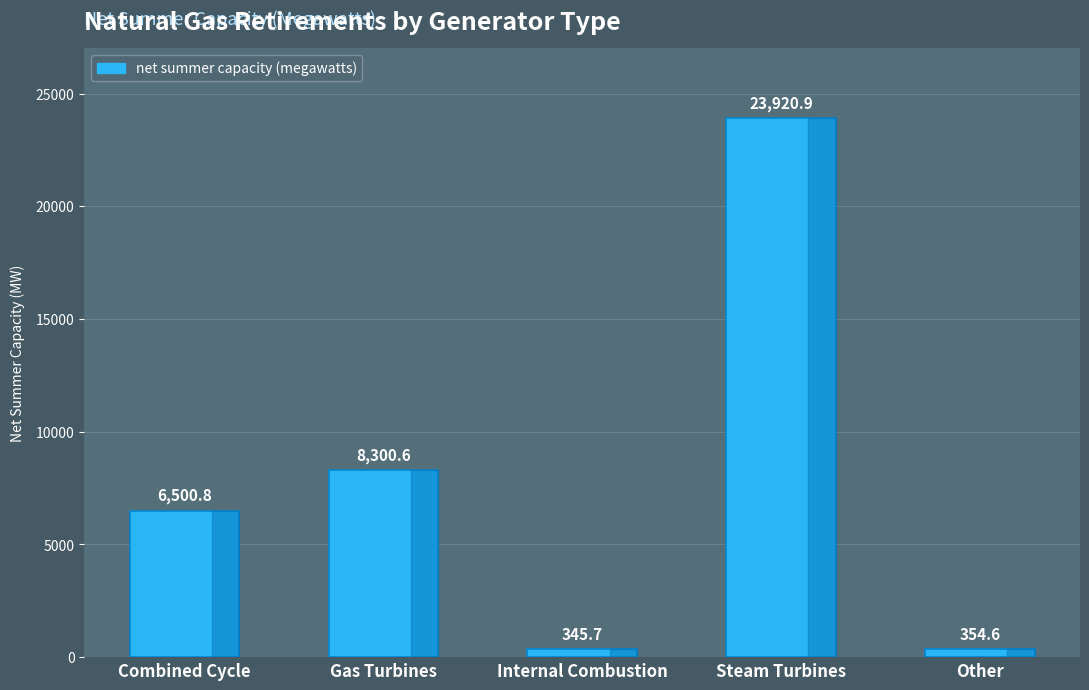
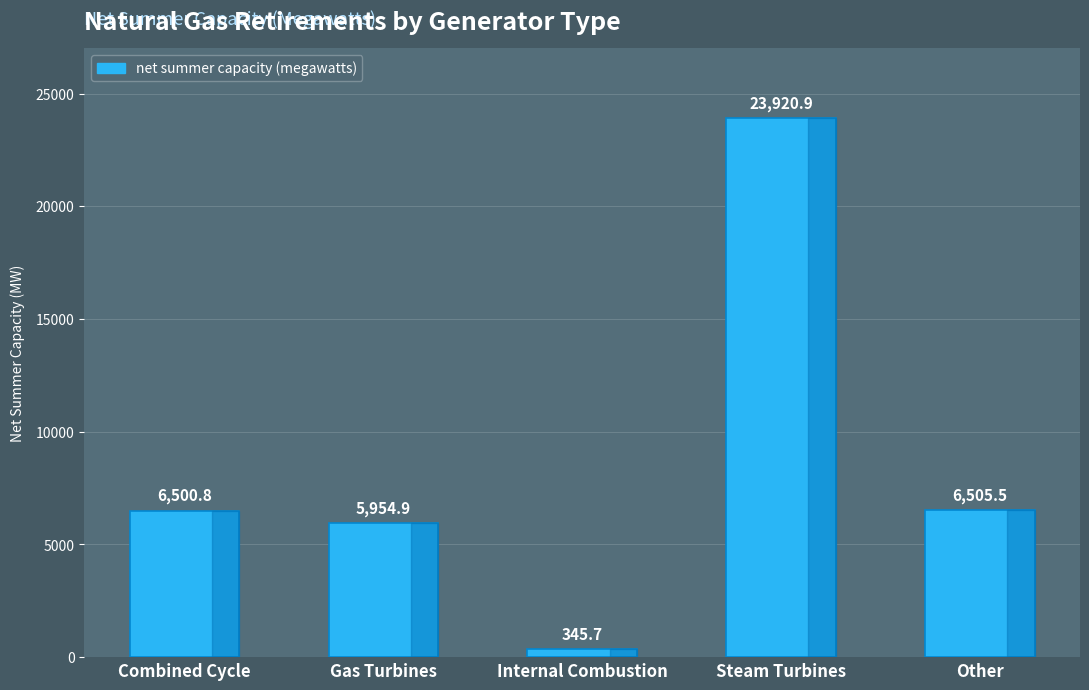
Gas Turbines: 8,300.6 -> 5,954.9
Other: 354.6 -> 6,505.5
